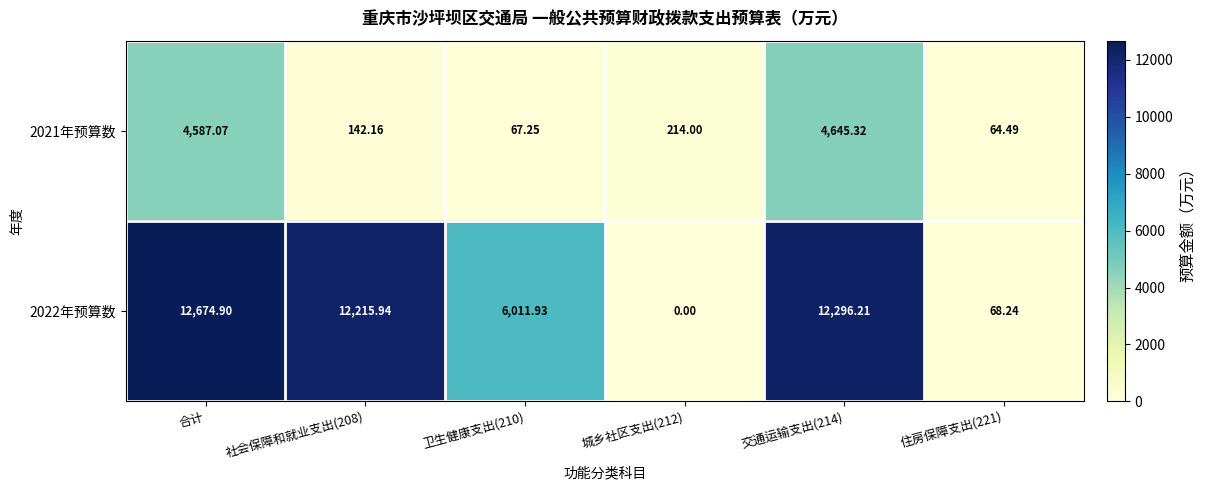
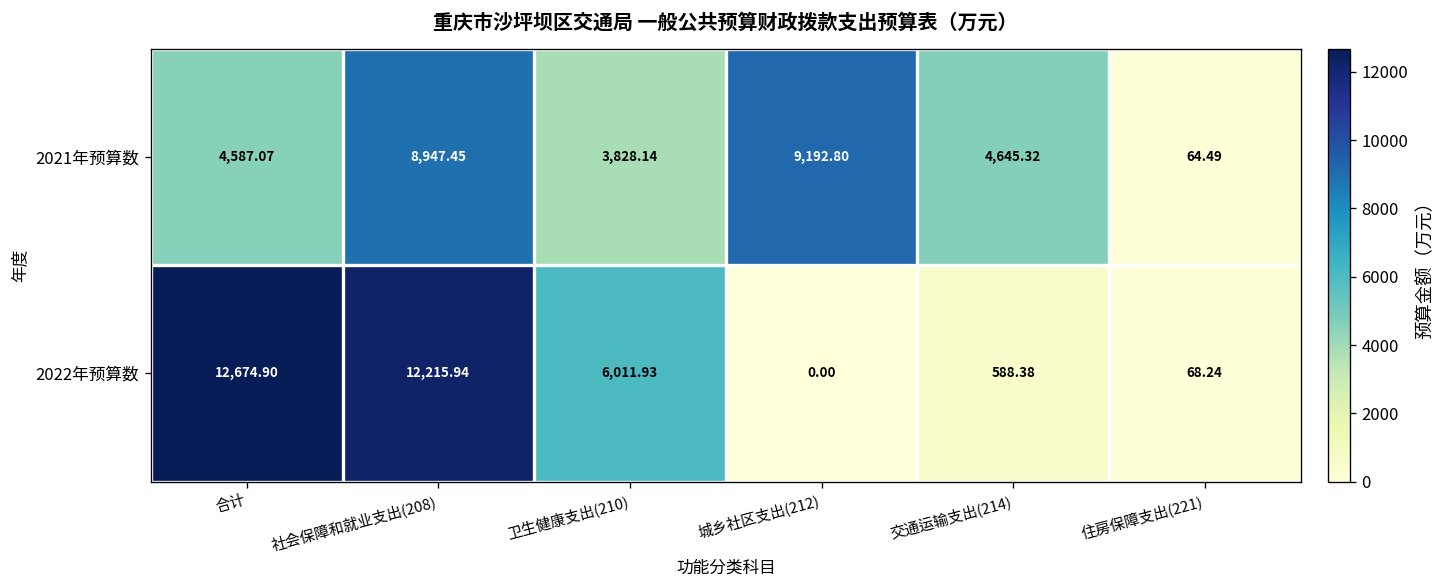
2021年预算数, 社会保障和就业支出(208): 142.16 -> 8,947.45
2021年预算数, 卫生健康支出(210): 67.25 -> 3,828.14
2021年预算数, 城乡社区支出(212): 214.00 -> 9,192.80
2022年预算数, 交通运输支出(214): 12,296.21 -> 588.38
